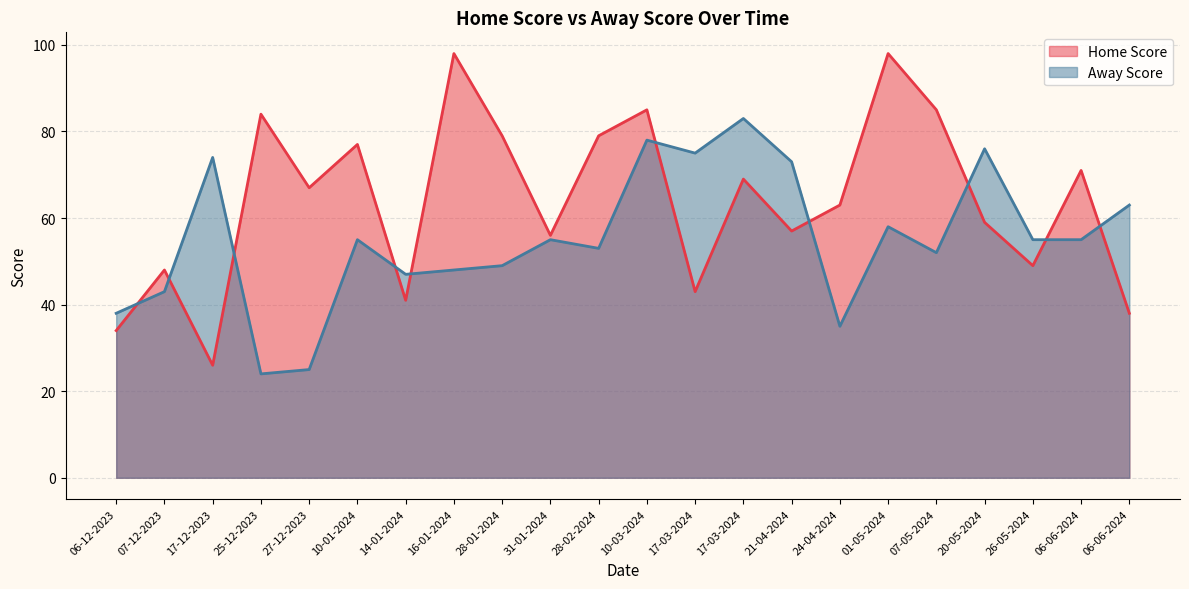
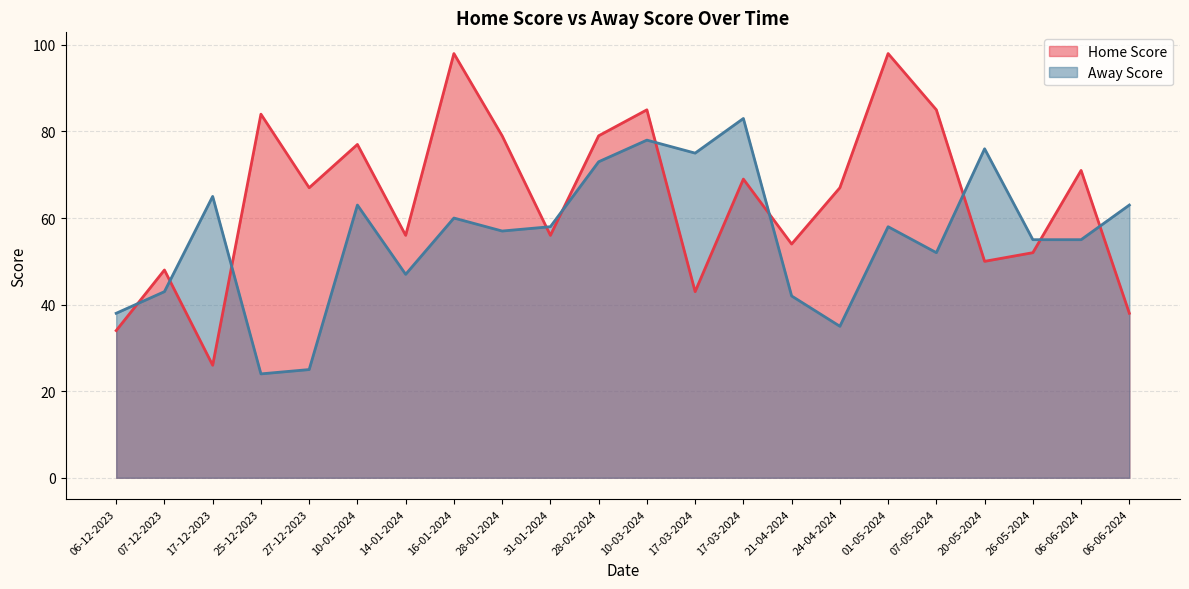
Away Score, 17-12-2023: 74 -> 65
Away Score, 10-01-2024: 55 -> 63
Home Score, 14-01-2024: 41 -> 56
Away Score, 16-01-2024: 48 -> 60
Away Score, 28-01-2024: 49 -> 57
Away Score, 31-01-2024: 55 -> 58
Away Score, 28-02-2024: 53 -> 73
Home Score, 21-04-2024: 57 -> 54
Away Score, 21-04-2024: 73 -> 42
Home Score, 24-04-2024: 63 -> 67
Home Score, 20-05-2024: 59 -> 50
Home Score, 26-05-2024: 49 -> 52
